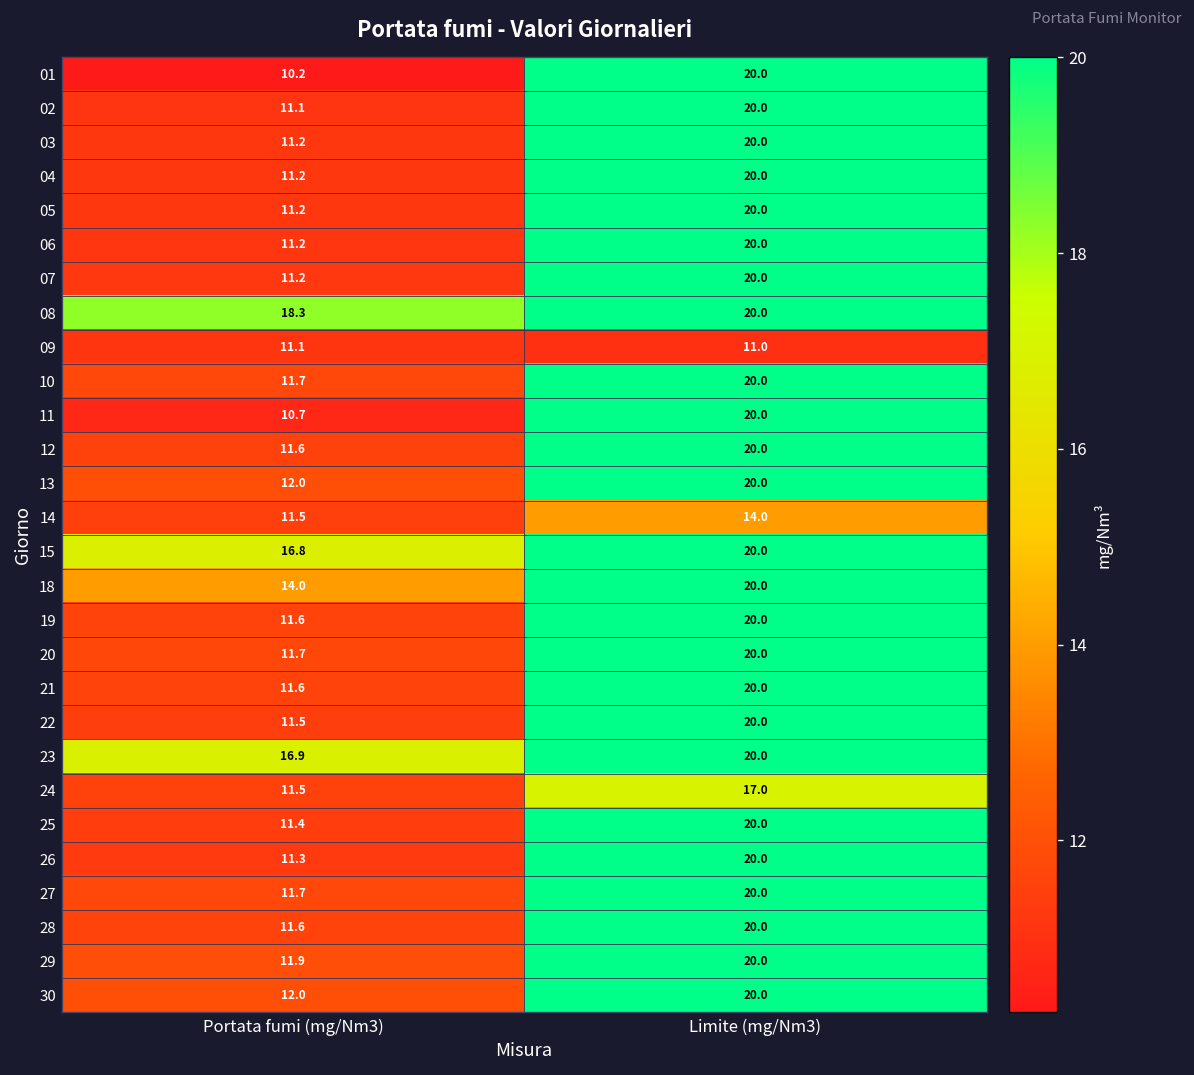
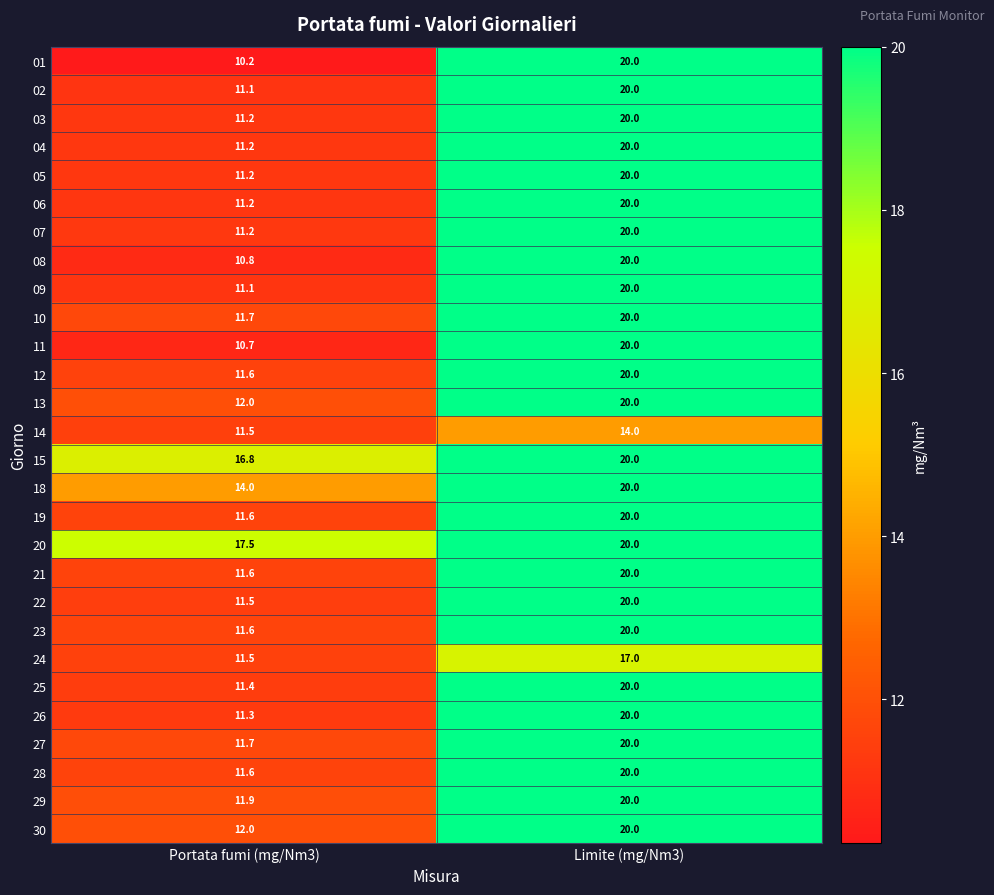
08, Portata fumi (mg/Nm3): 18.3 -> 10.8
09, Limite (mg/Nm3): 11.0 -> 20.0
20, Portata fumi (mg/Nm3): 11.7 -> 17.5
23, Portata fumi (mg/Nm3): 16.9 -> 11.6
